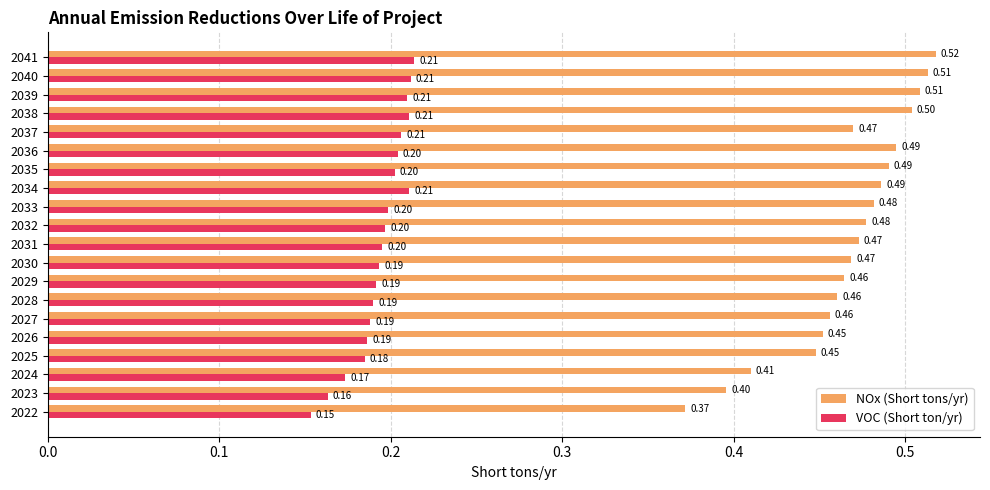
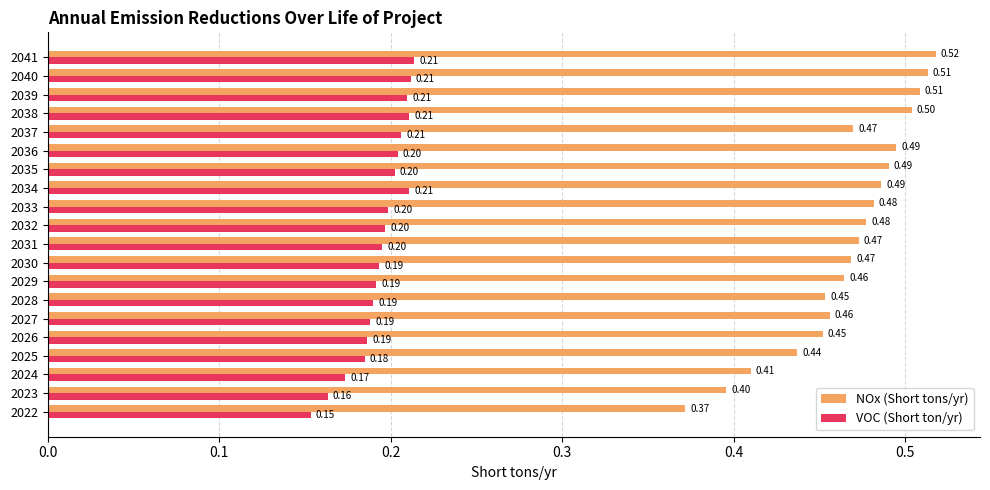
NOx (Short tons/yr), 2028: 0.46 -> 0.45
NOx (Short tons/yr), 2025: 0.45 -> 0.44
